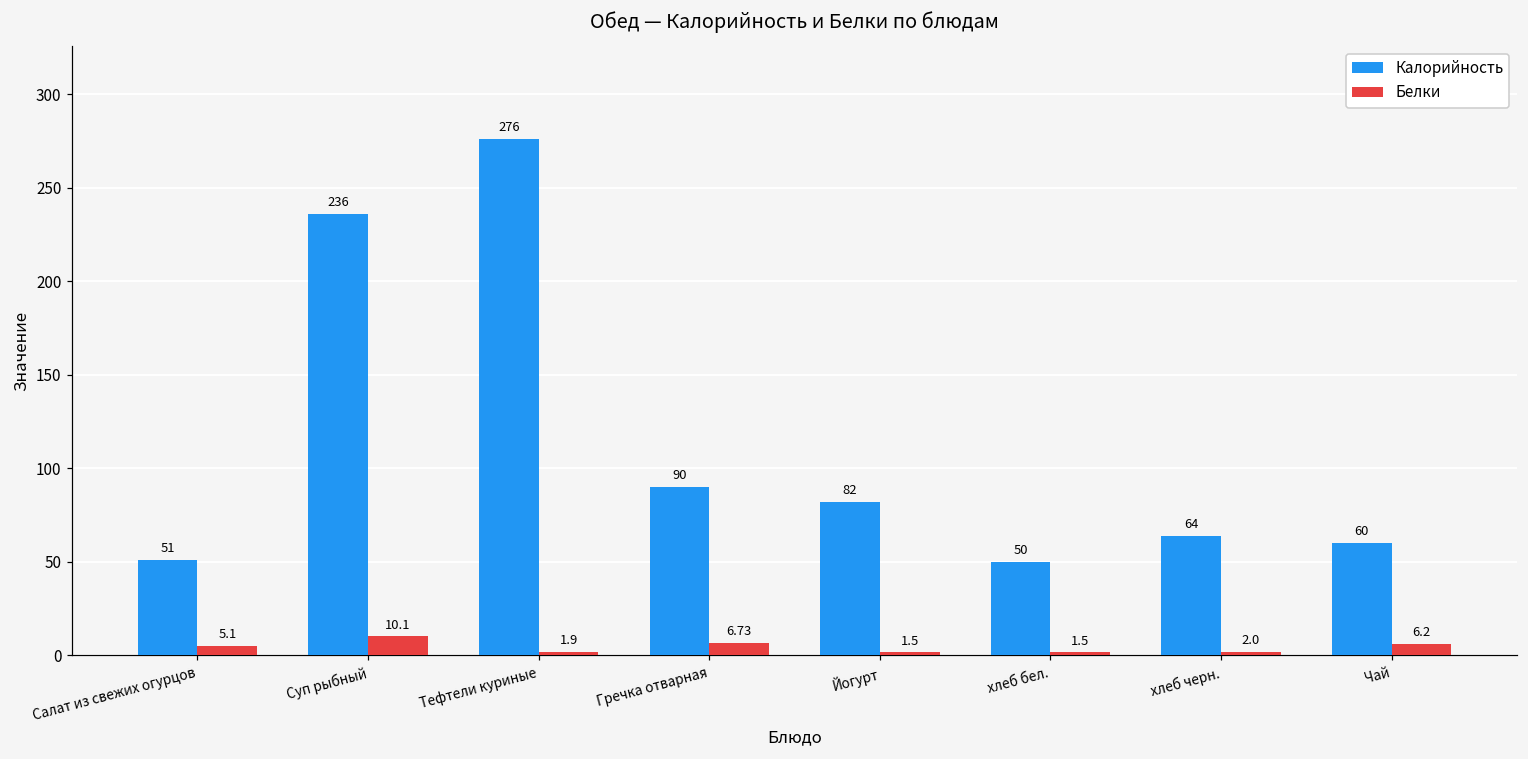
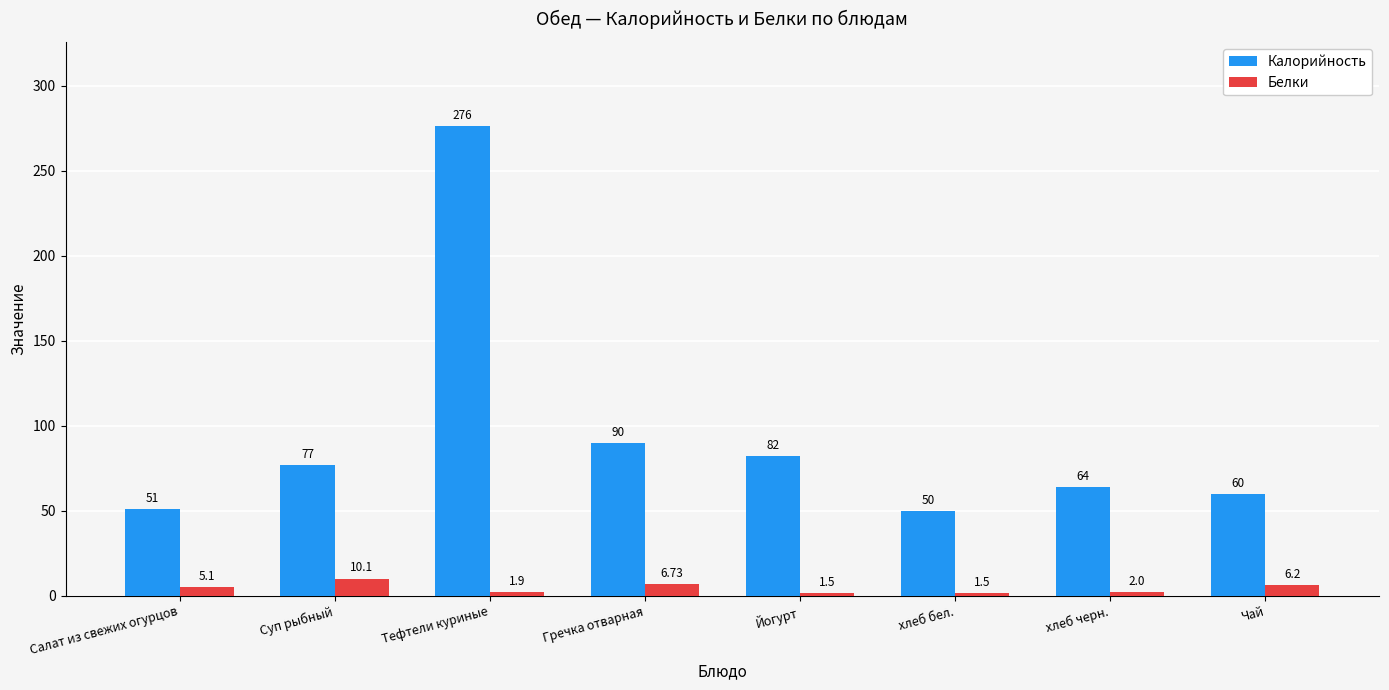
Калорийность, Суп рыбный: 236 -> 77
